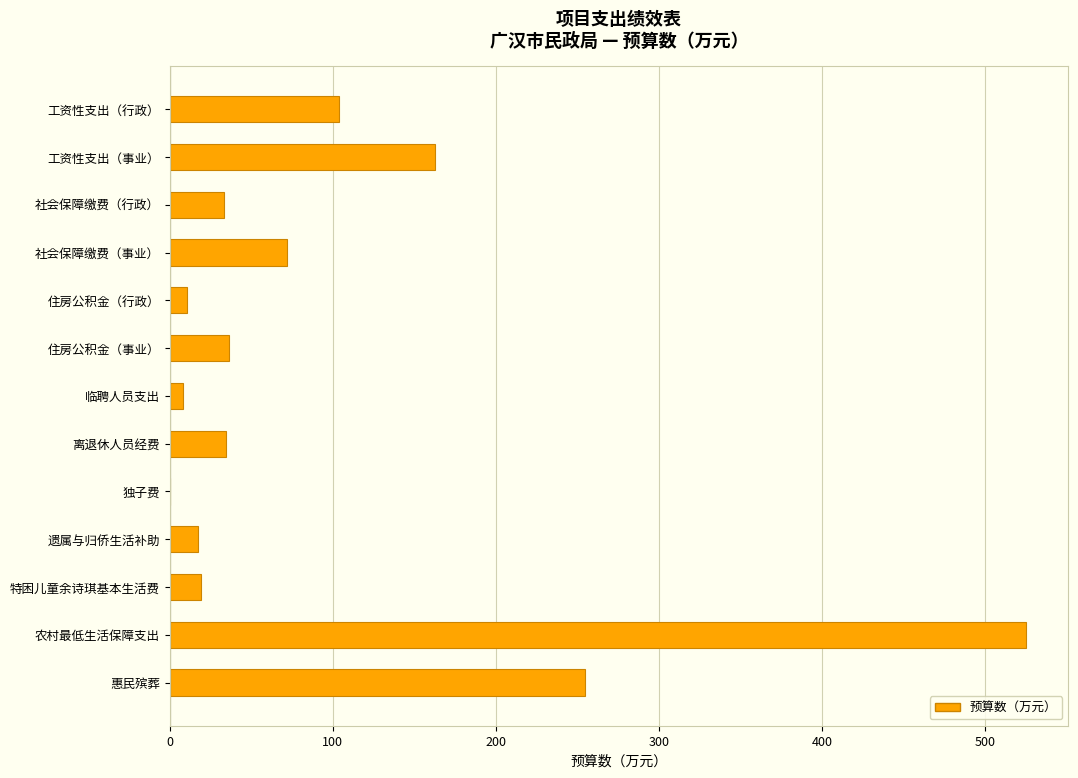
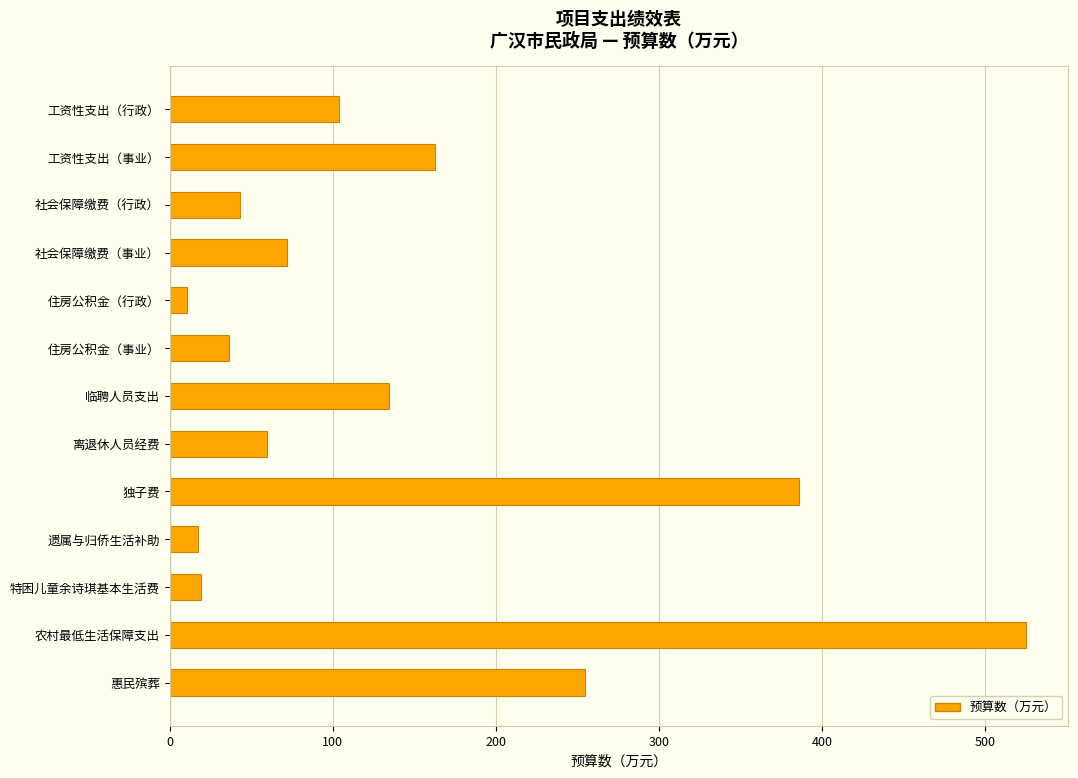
社会保障缴费（行政）: 34 -> 43
临聘人员支出: 8 -> 134
离退休人员经费: 35 -> 60
独子费: 0 -> 386
